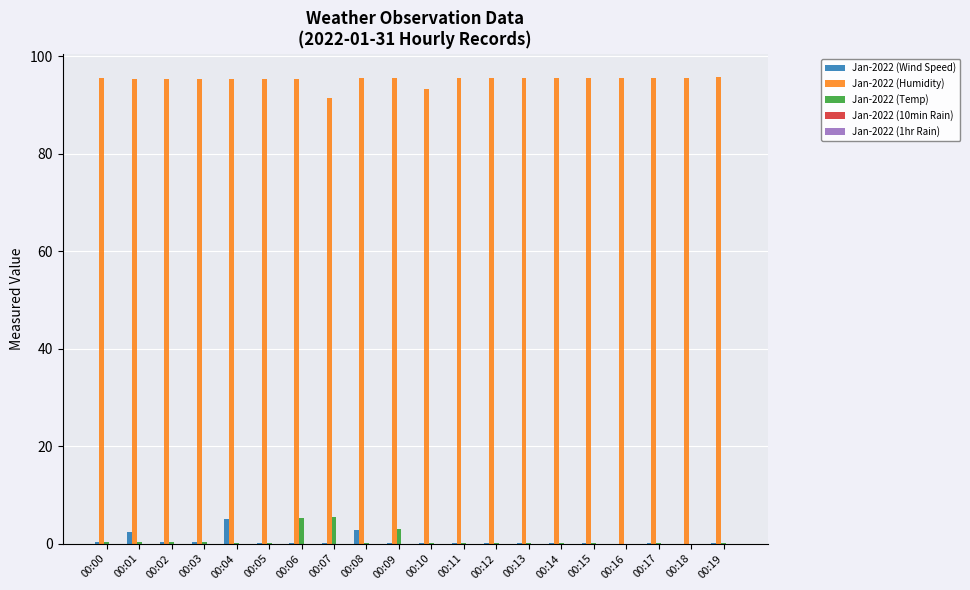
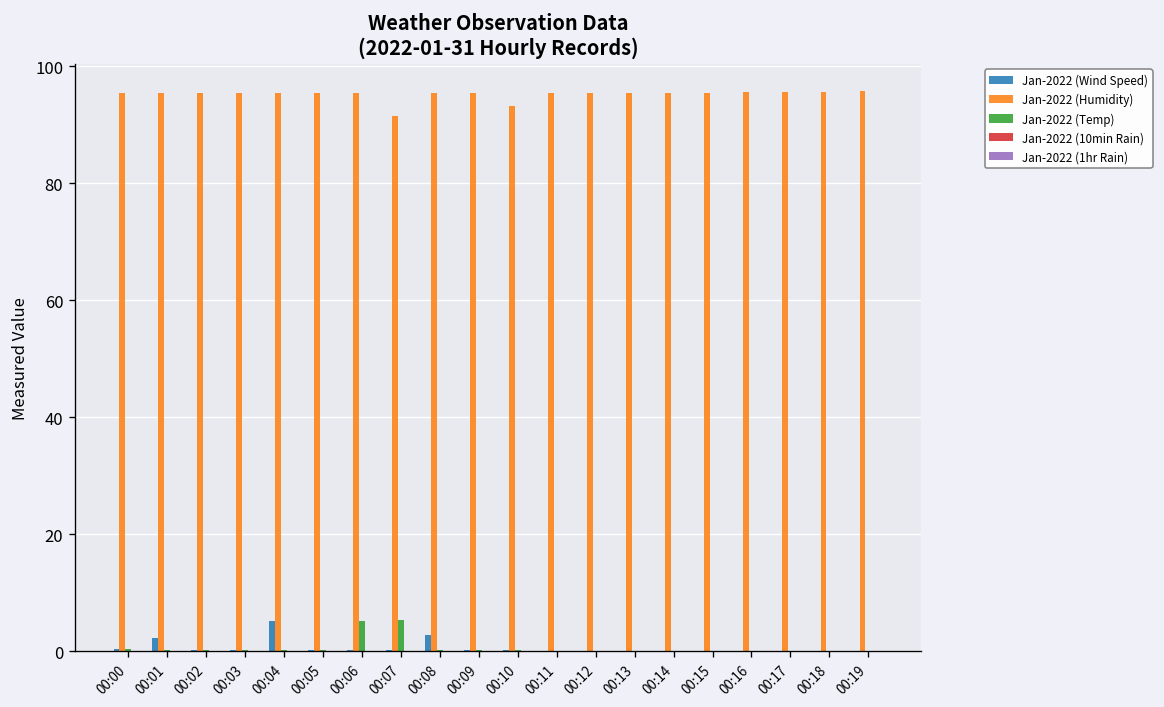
Jan-2022 (Temp), 00:09: 3 -> 0
